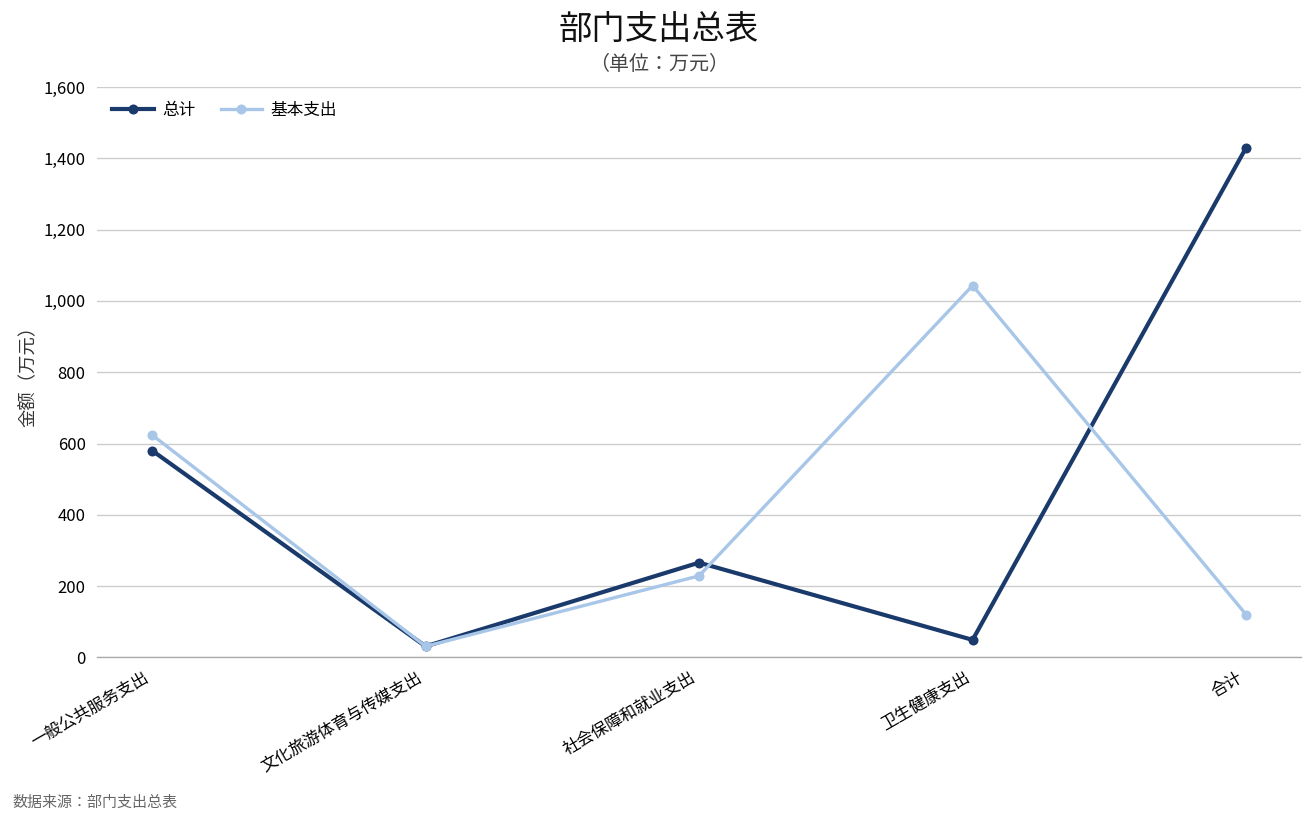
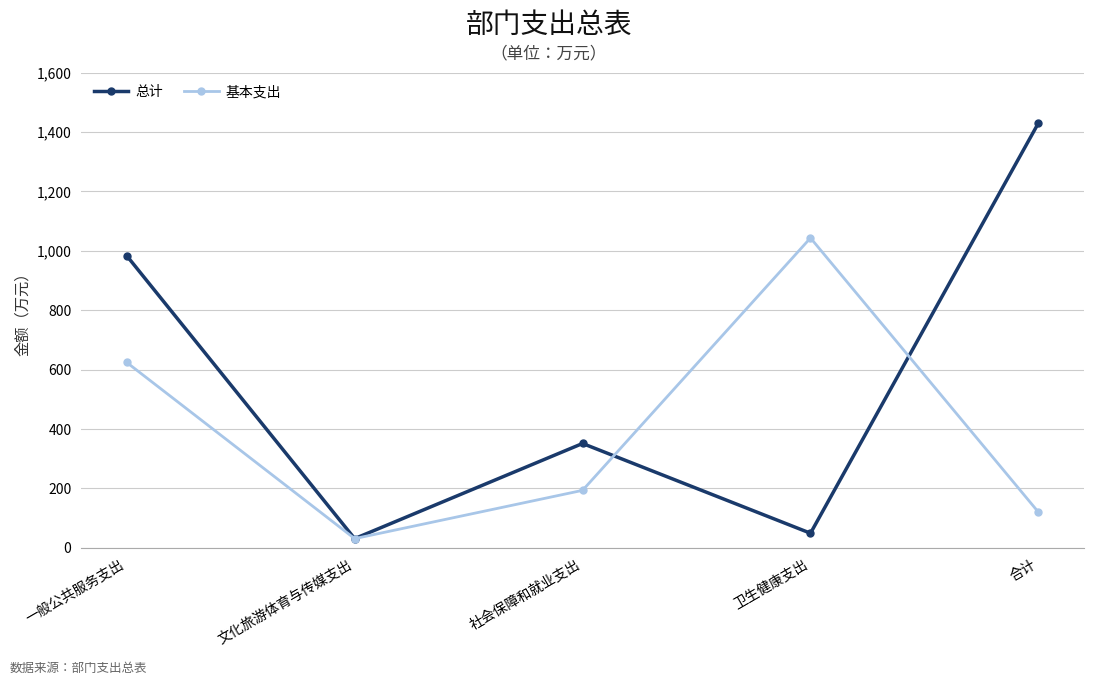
总计, 一般公共服务支出: 580 -> 980
总计, 社会保障和就业支出: 270 -> 350
基本支出, 社会保障和就业支出: 230 -> 190
